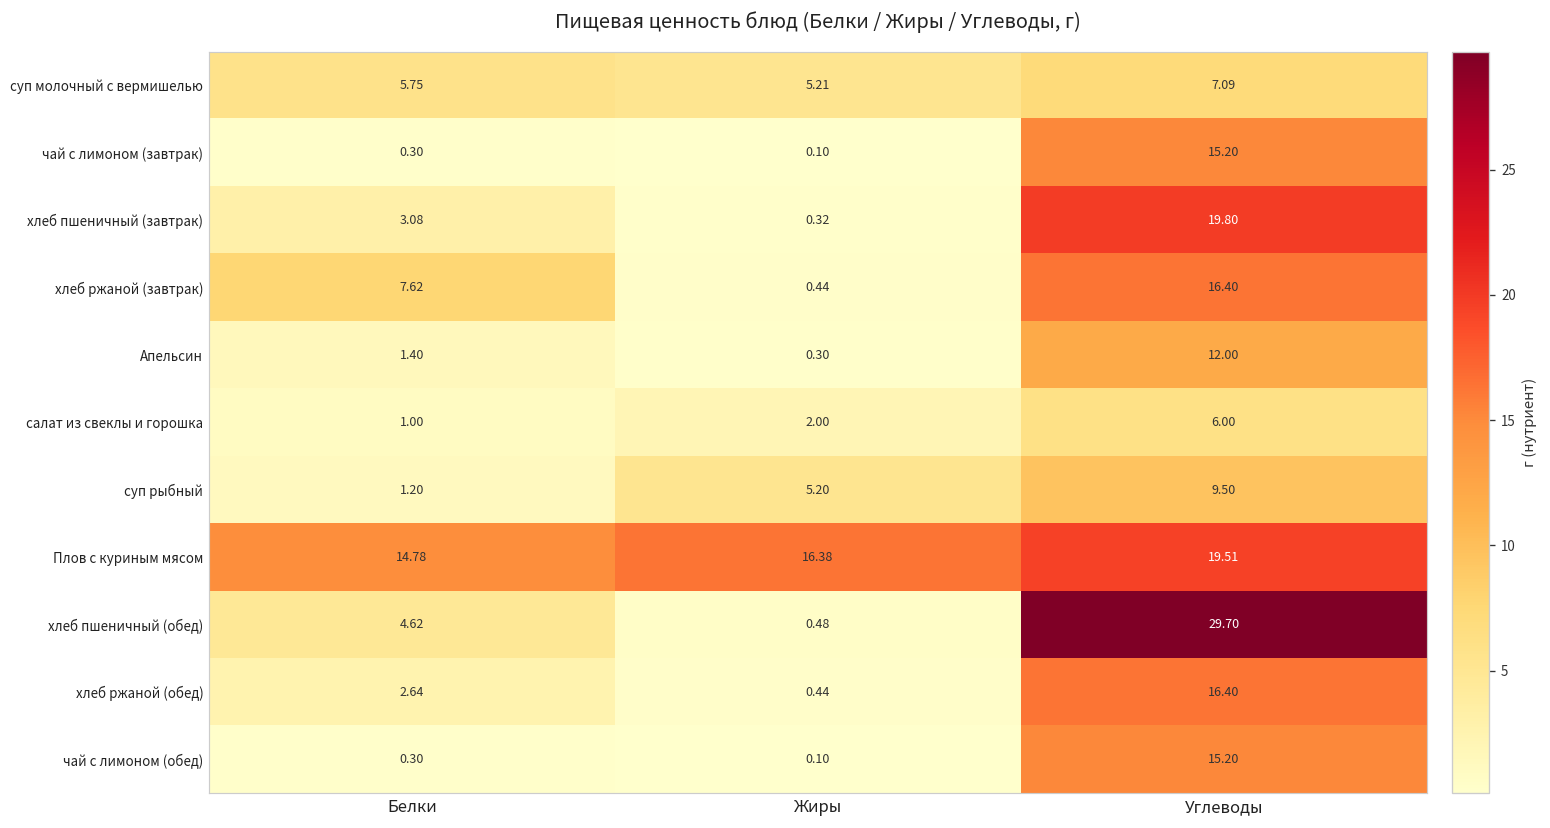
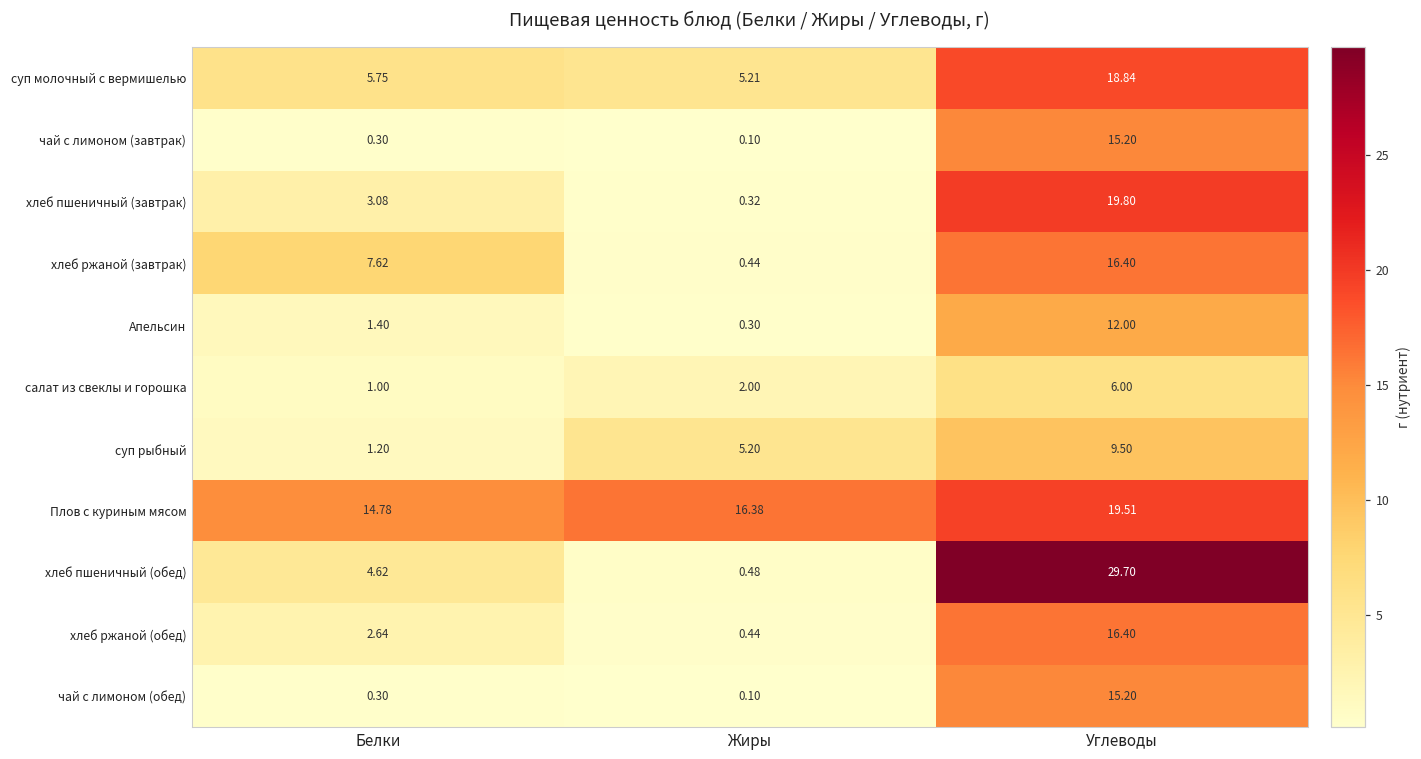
суп молочный с вермишелью, Углеводы: 7.09 -> 18.84
